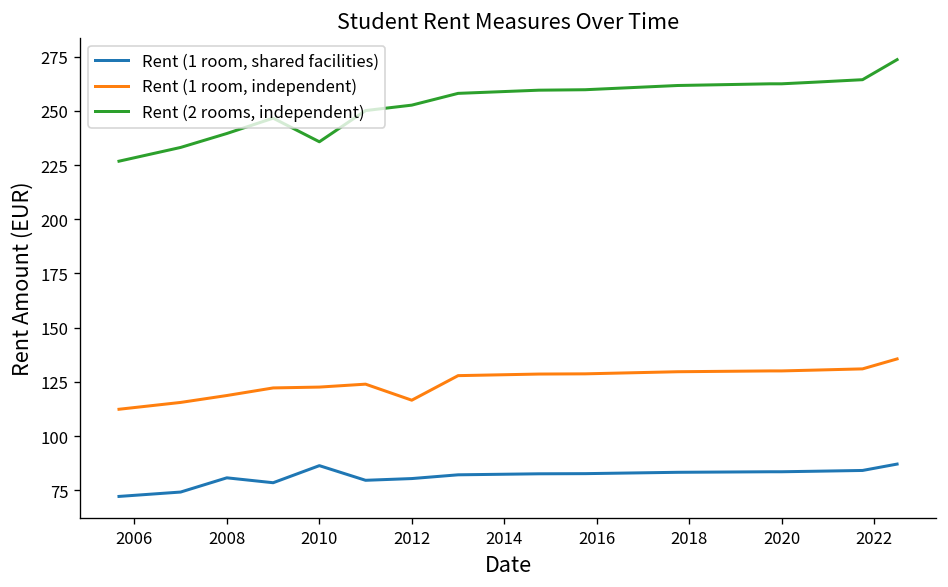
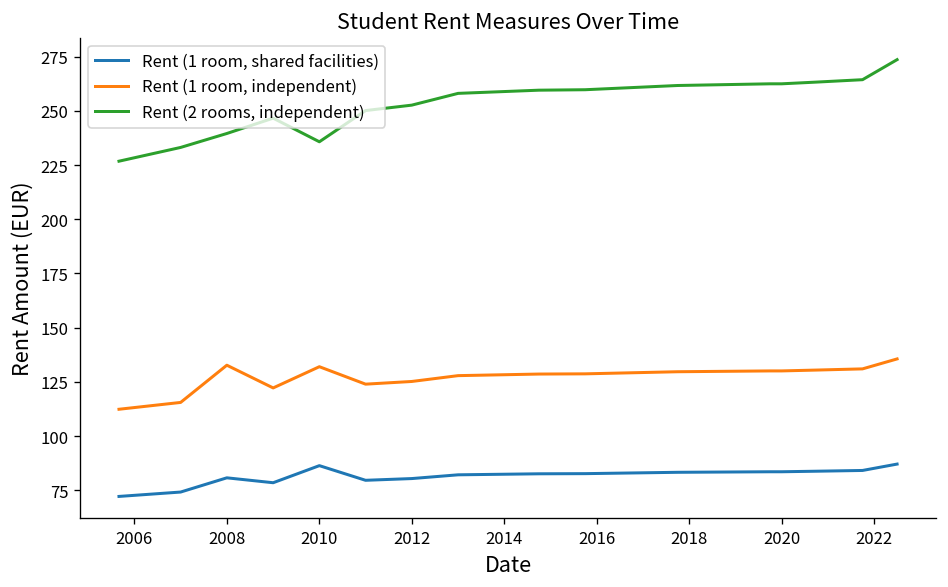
Rent (1 room, independent), 2008: 119 -> 133
Rent (1 room, independent), 2010: 123 -> 132
Rent (1 room, independent), 2012: 117 -> 125
